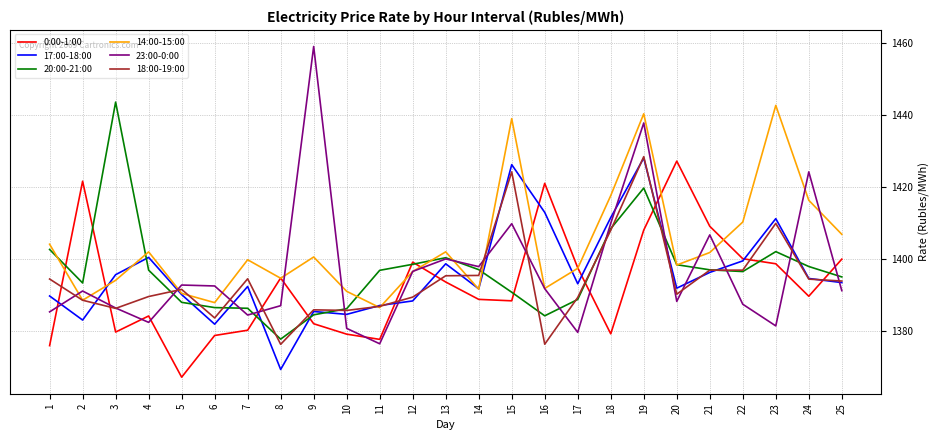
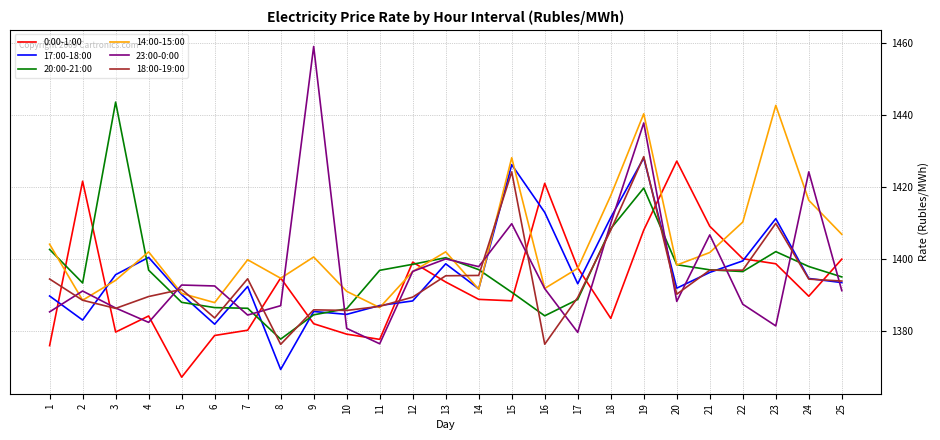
14:00-15:00, 15: 1439 -> 1428
0:00-1:00, 18: 1379 -> 1384
